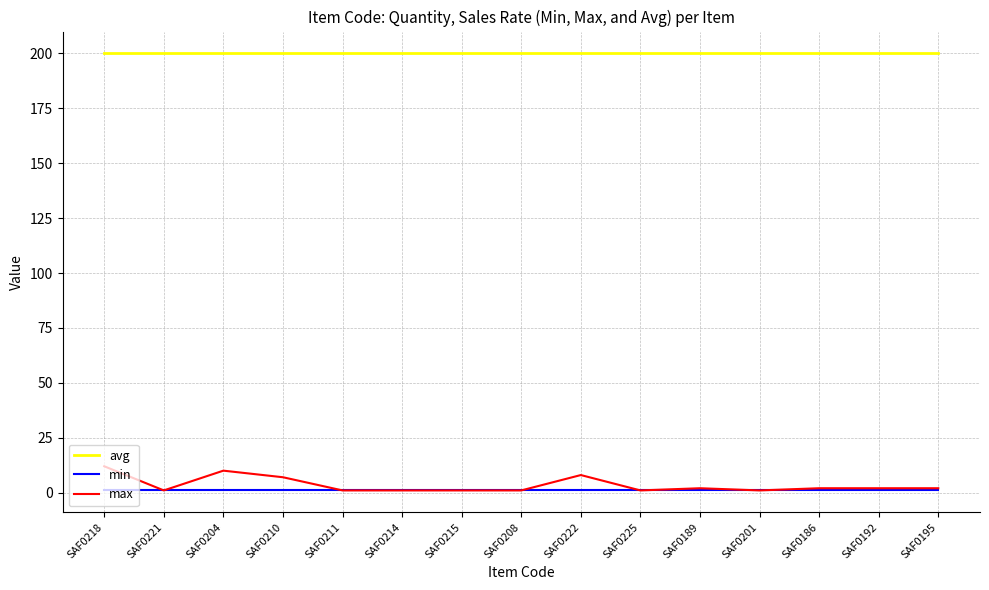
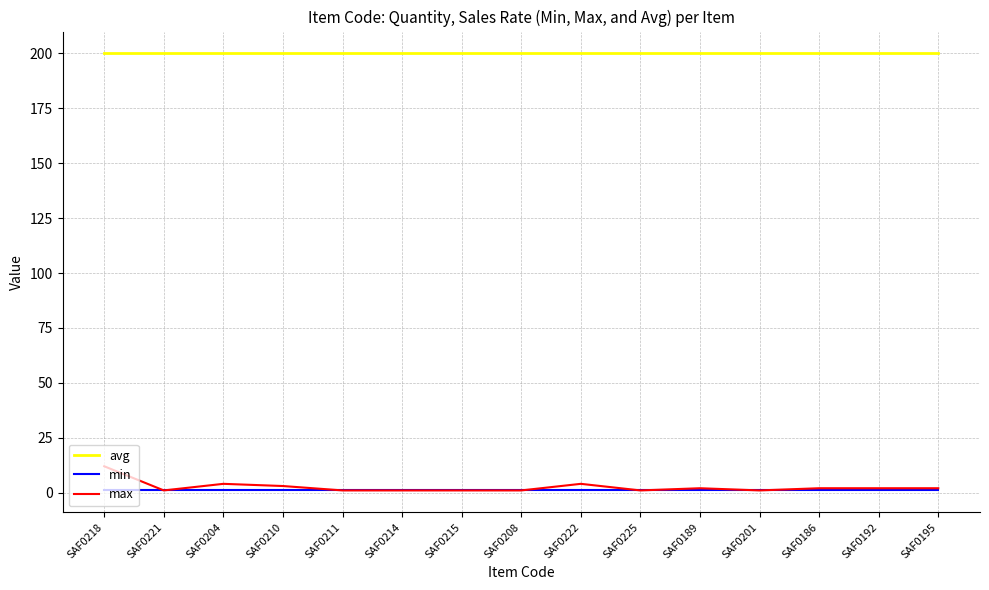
max, SAF0204: 10 -> 4
max, SAF0210: 7 -> 3
max, SAF0222: 8 -> 4
